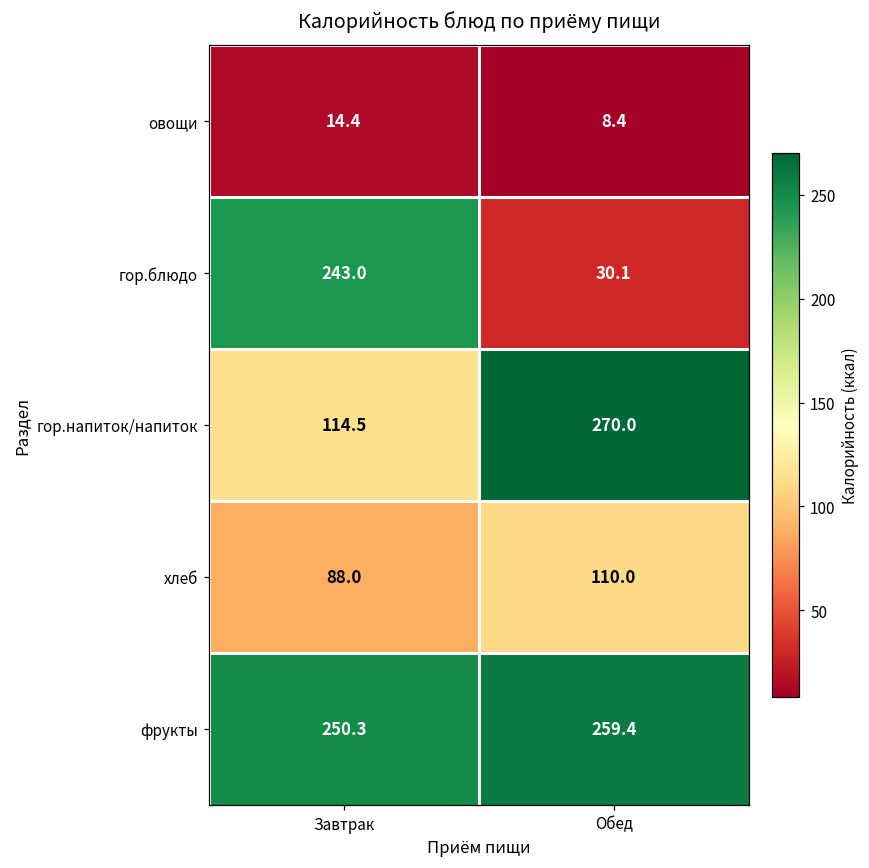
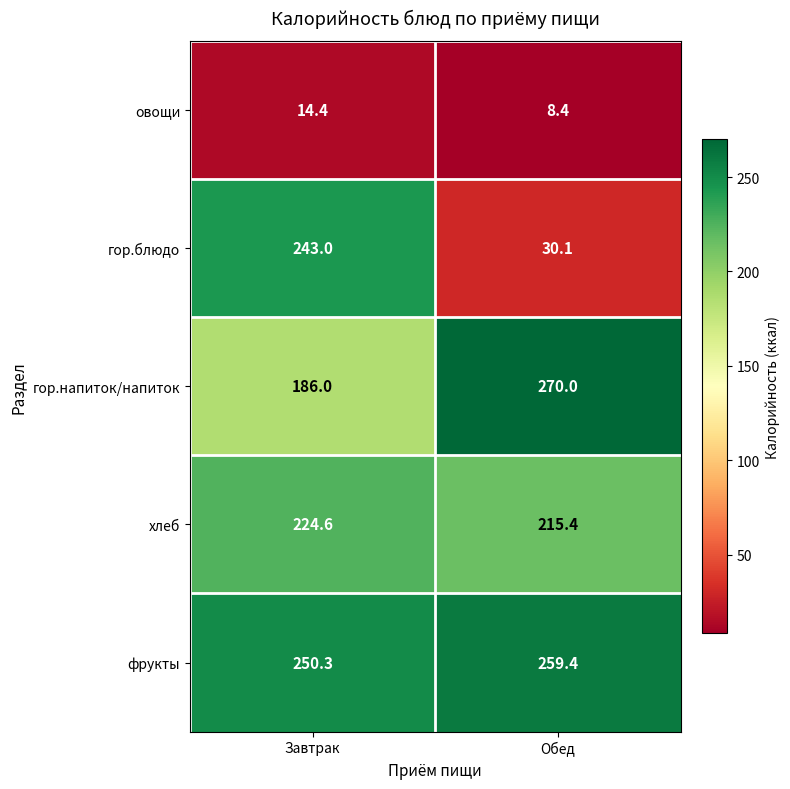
гор.напиток/напиток, Завтрак: 114.5 -> 186.0
хлеб, Завтрак: 88.0 -> 224.6
хлеб, Обед: 110.0 -> 215.4
